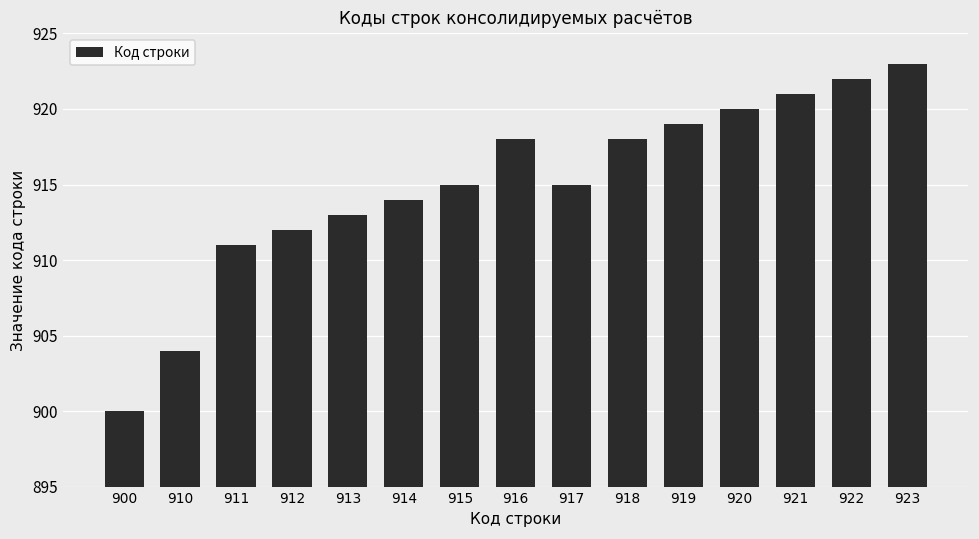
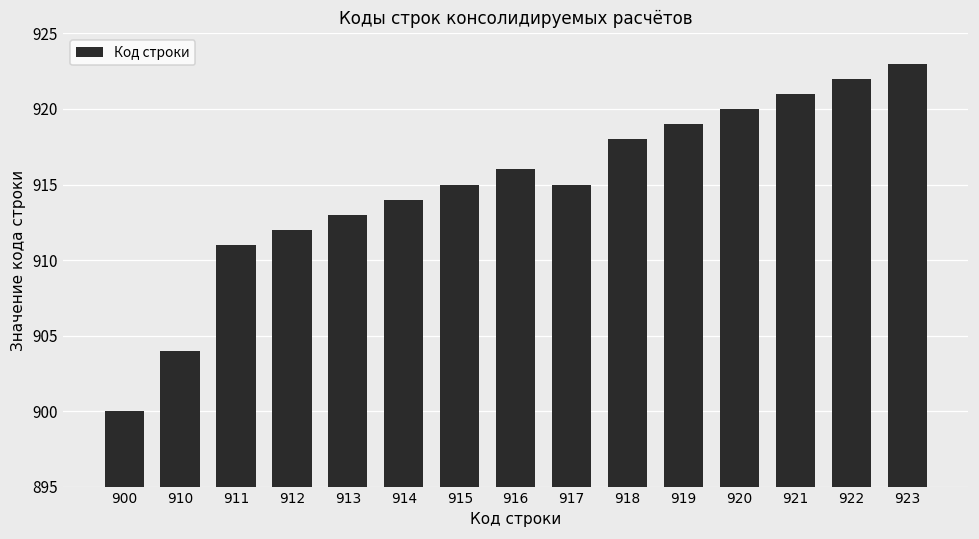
916: 918 -> 916
